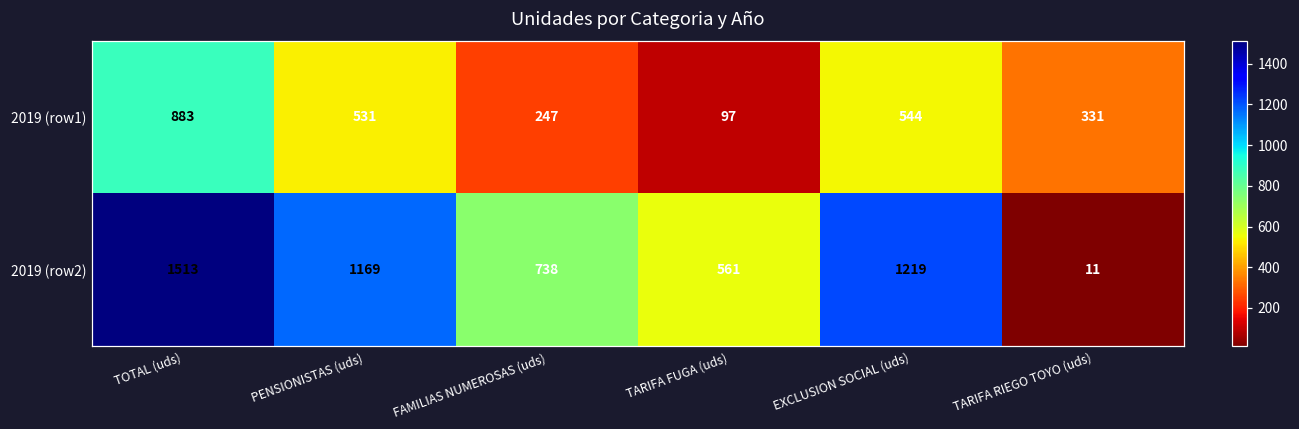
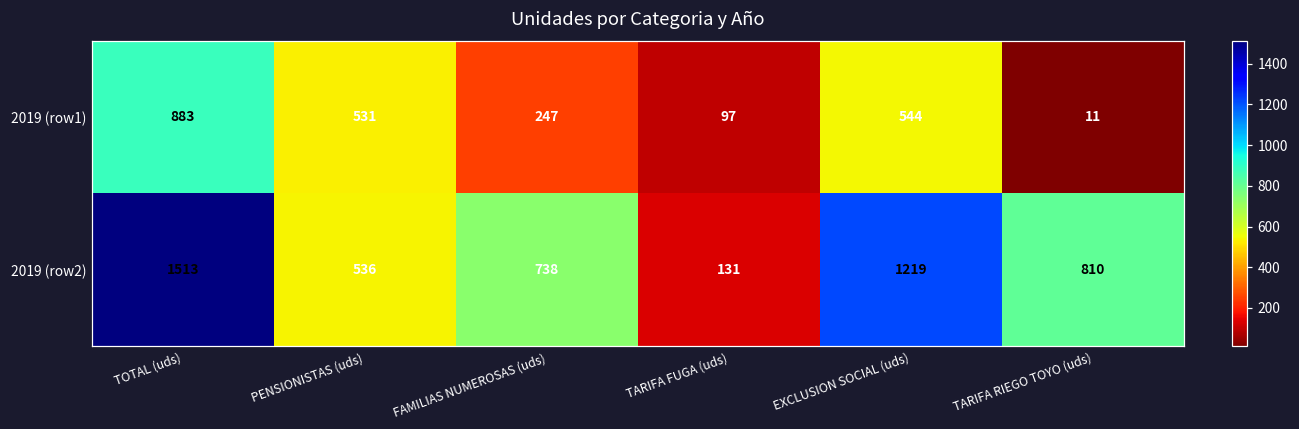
2019 (row1), TARIFA RIEGO TOYO (uds): 331 -> 11
2019 (row2), PENSIONISTAS (uds): 1169 -> 536
2019 (row2), TARIFA FUGA (uds): 561 -> 131
2019 (row2), TARIFA RIEGO TOYO (uds): 11 -> 810
